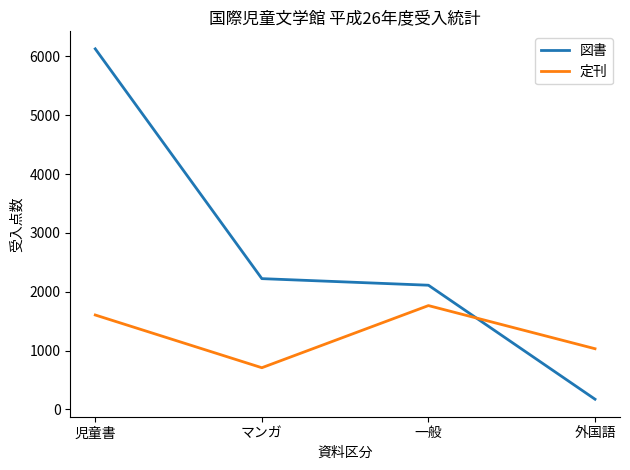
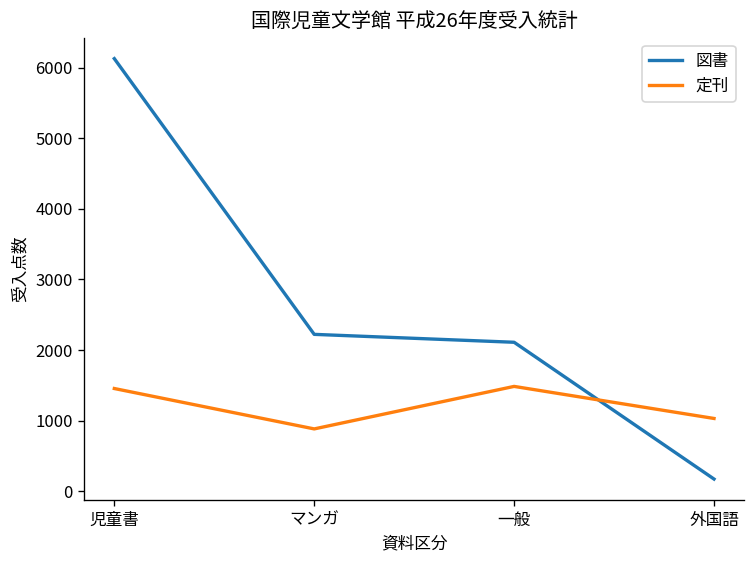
定刊, 児童書: 1600 -> 1500
定刊, マンガ: 700 -> 900
定刊, 一般: 1800 -> 1500
